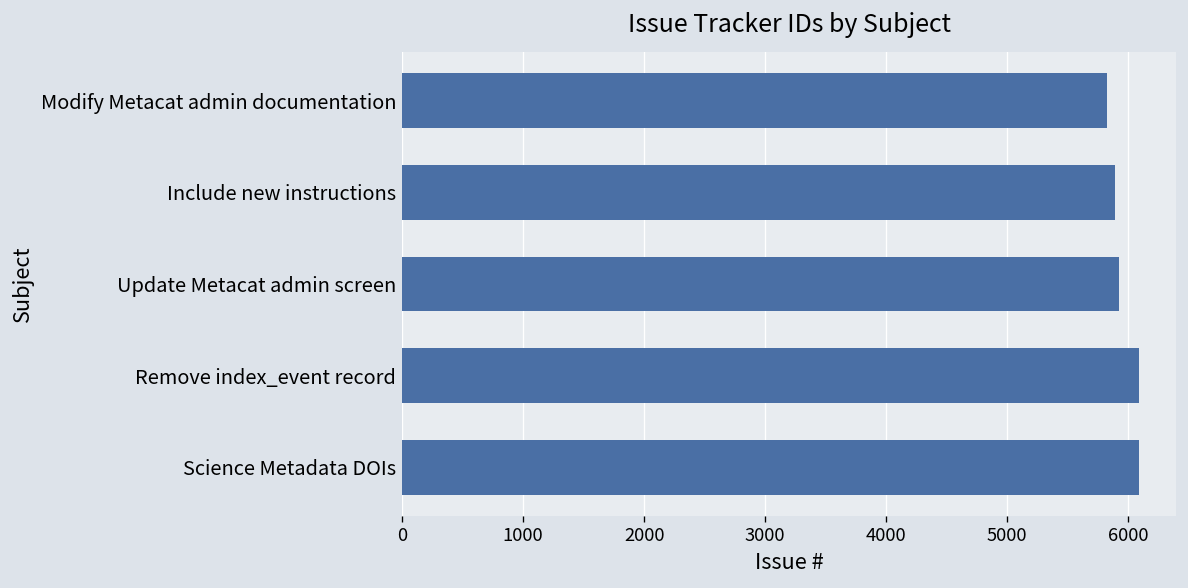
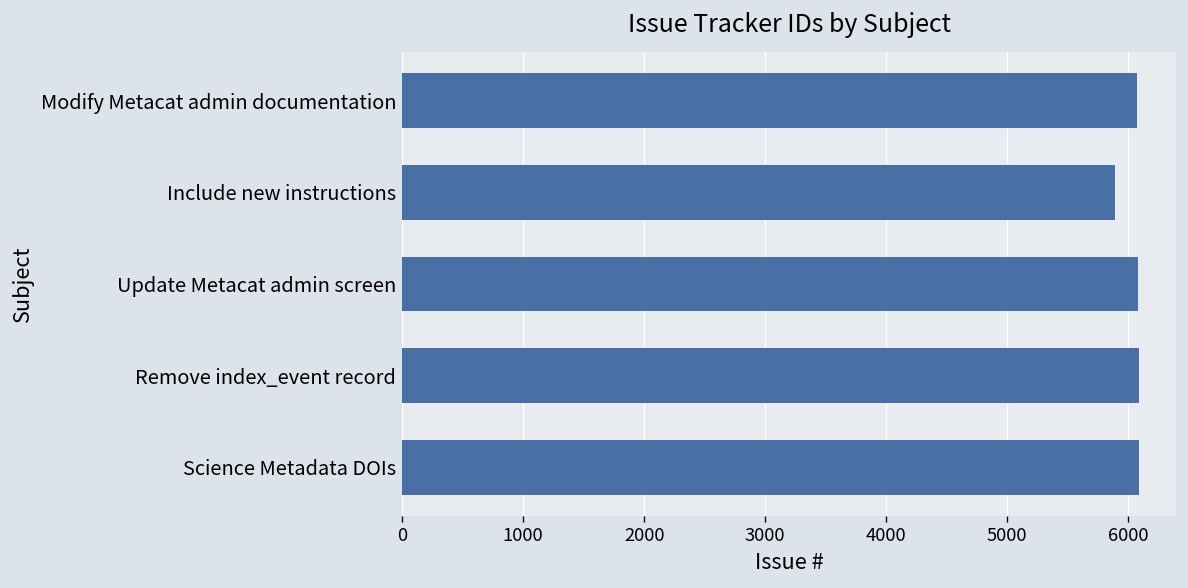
Modify Metacat admin documentation: 5830 -> 6080
Update Metacat admin screen: 5930 -> 6080
